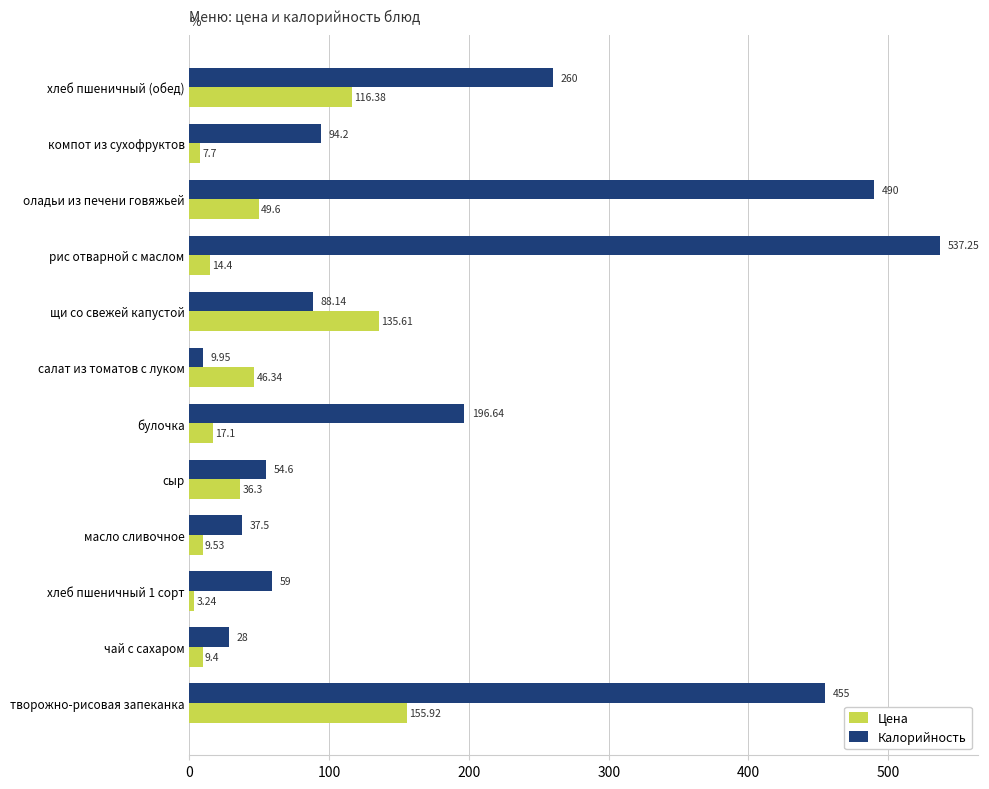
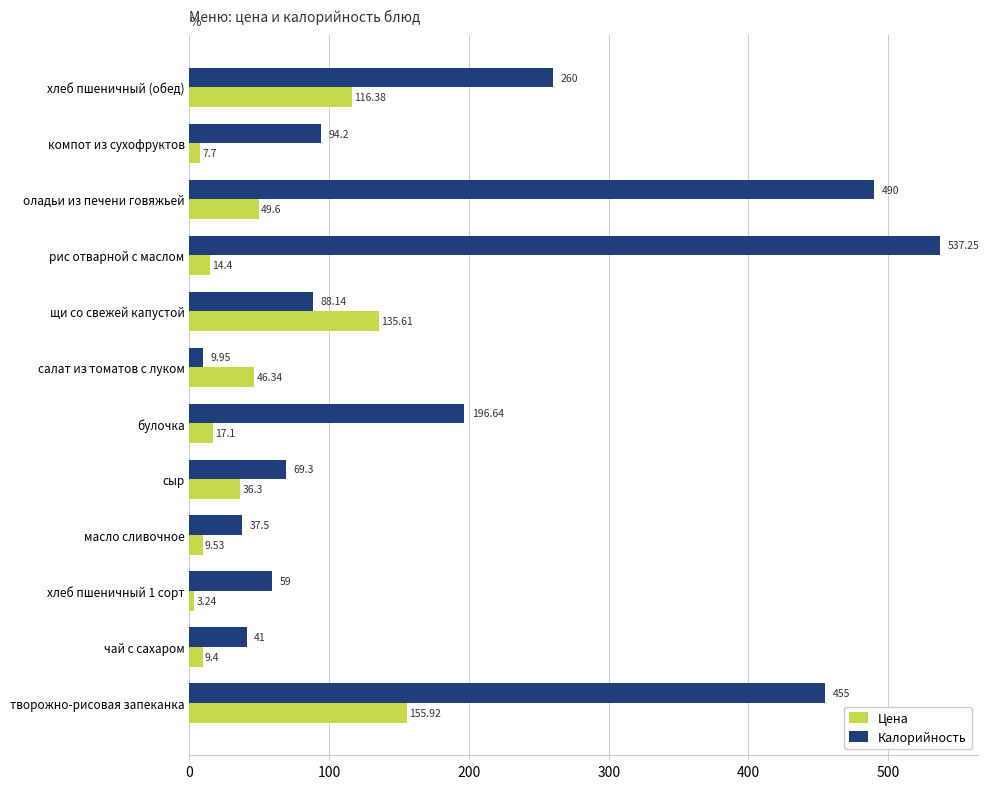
Калорийность, сыр: 54.6 -> 69.3
Калорийность, чай с сахаром: 28 -> 41
